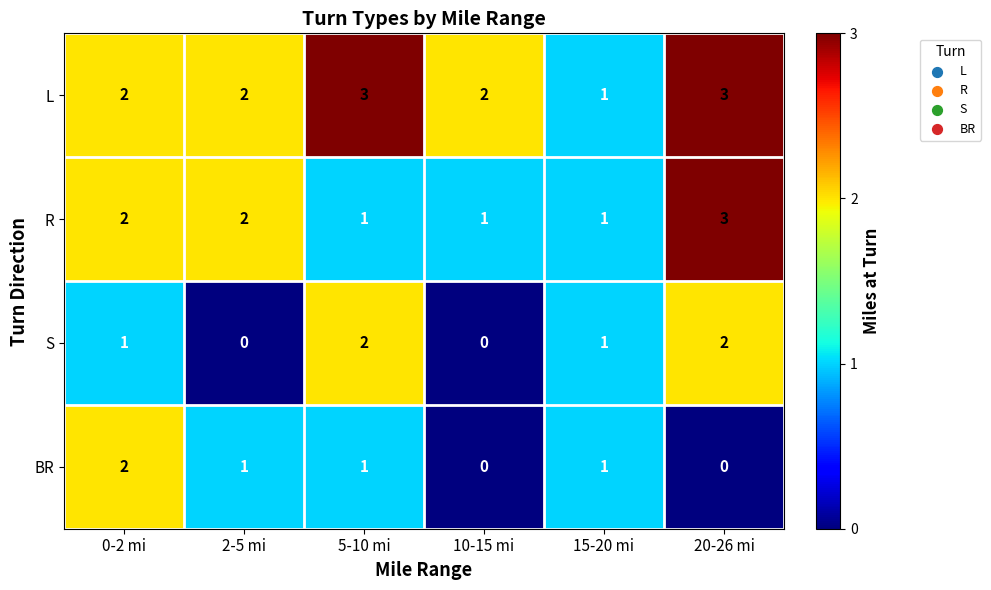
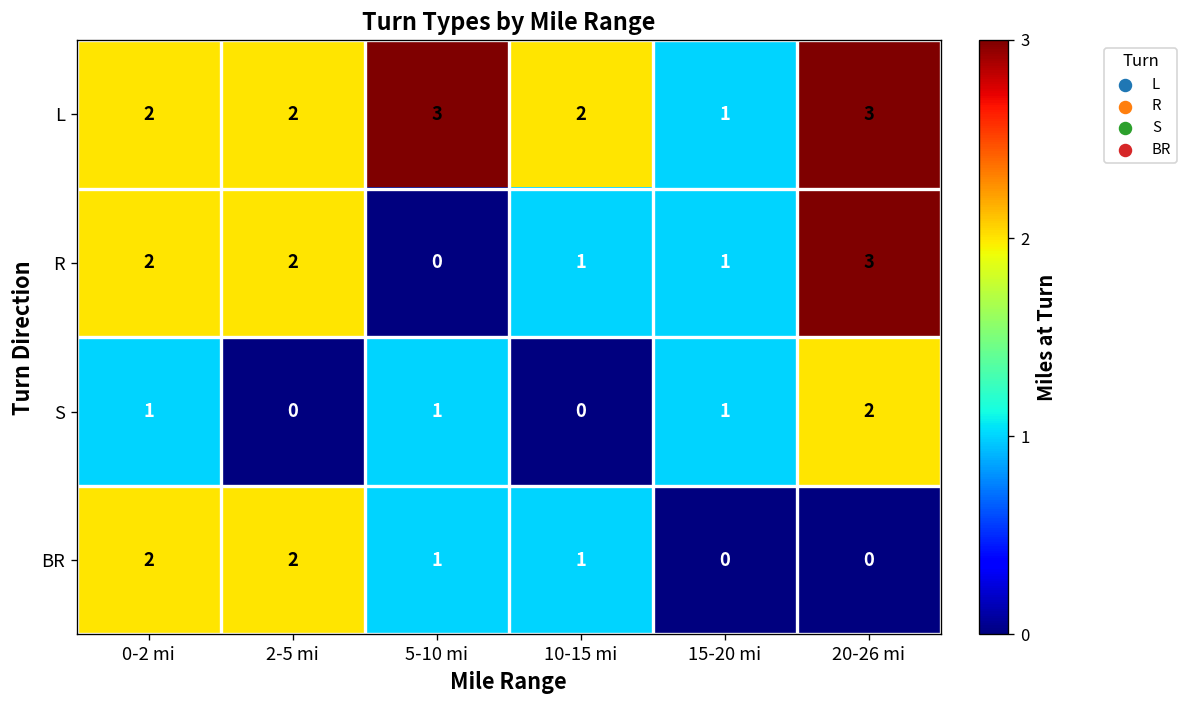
R, 5-10 mi: 1 -> 0
S, 5-10 mi: 2 -> 1
BR, 2-5 mi: 1 -> 2
BR, 10-15 mi: 0 -> 1
BR, 15-20 mi: 1 -> 0
